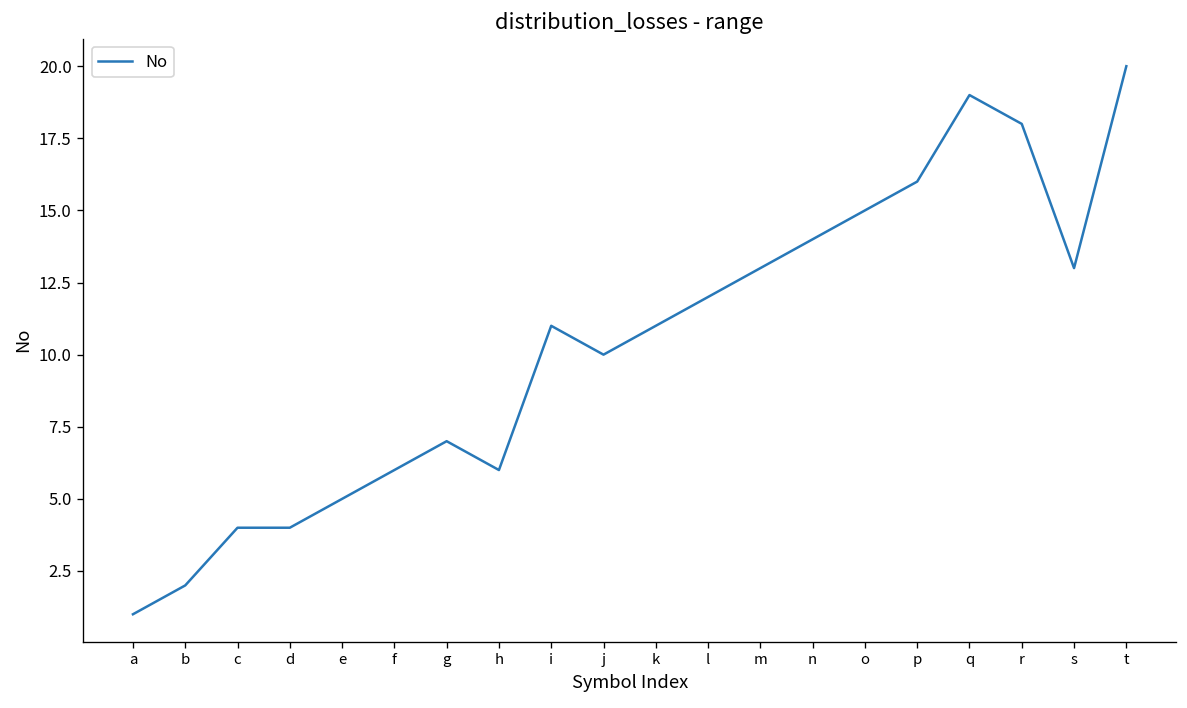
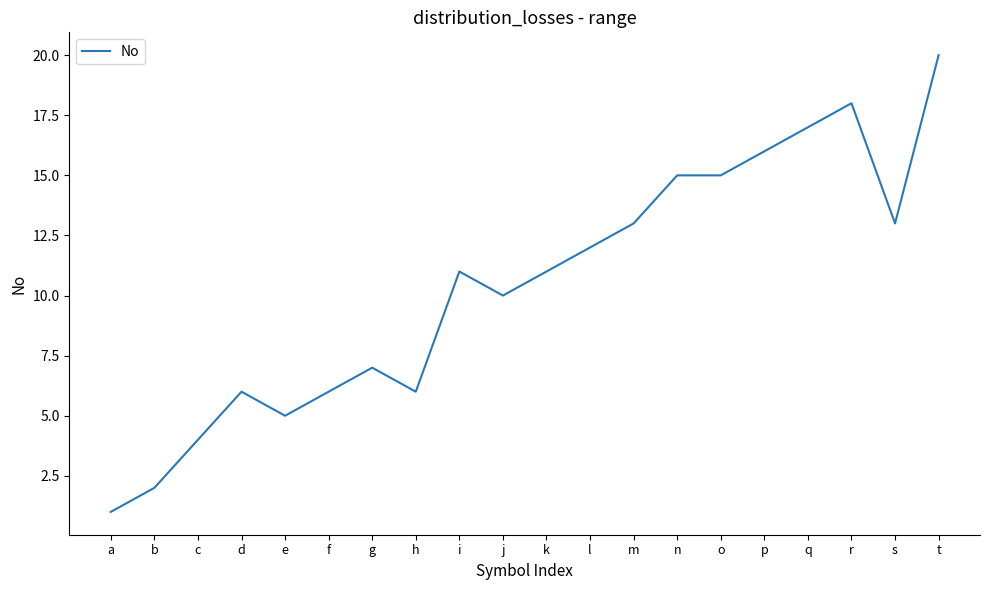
d: 4 -> 6
n: 14 -> 15
q: 19 -> 17
